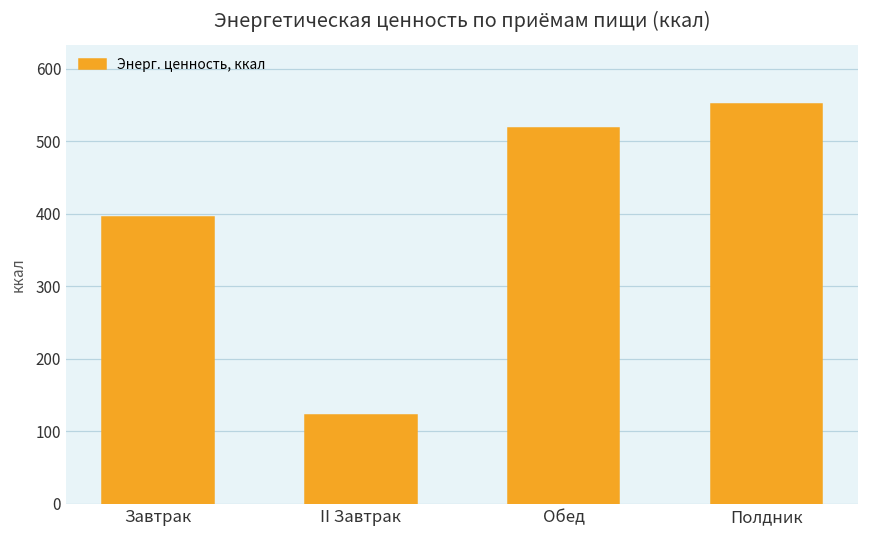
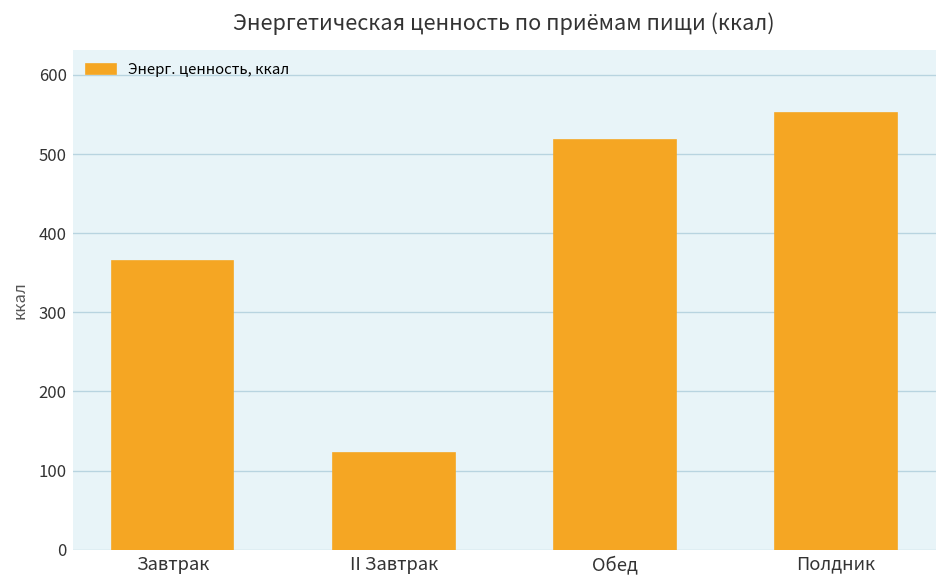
Завтрак: 400 -> 370
